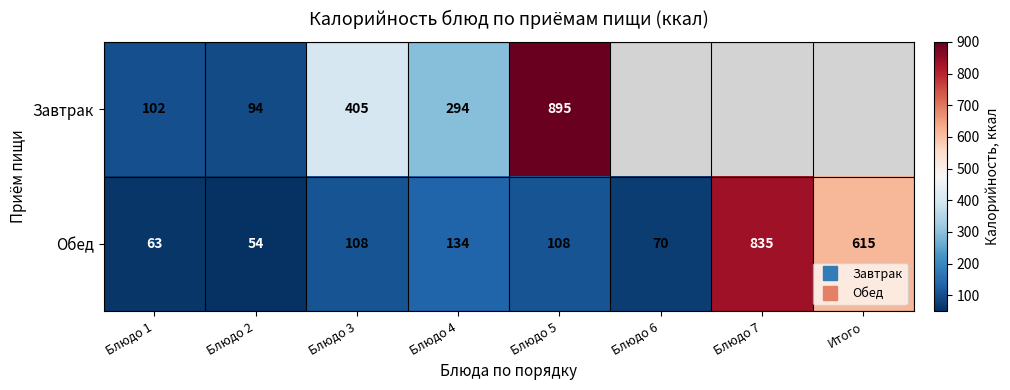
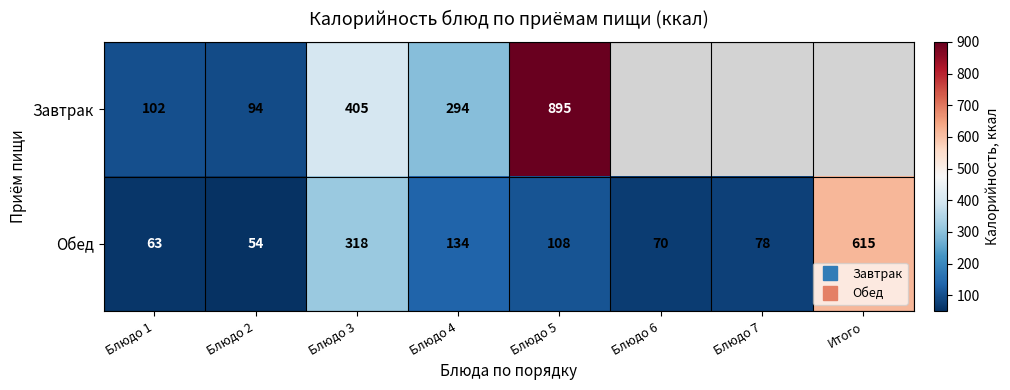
Обед, Блюдо 3: 108 -> 318
Обед, Блюдо 7: 835 -> 78
